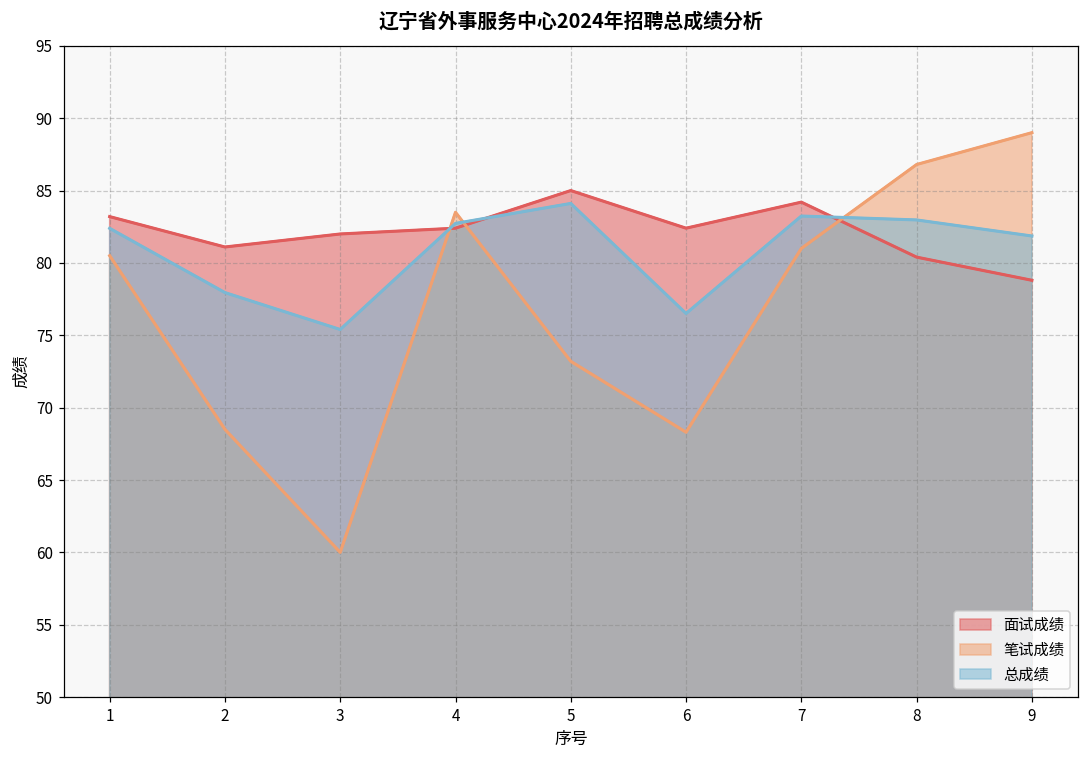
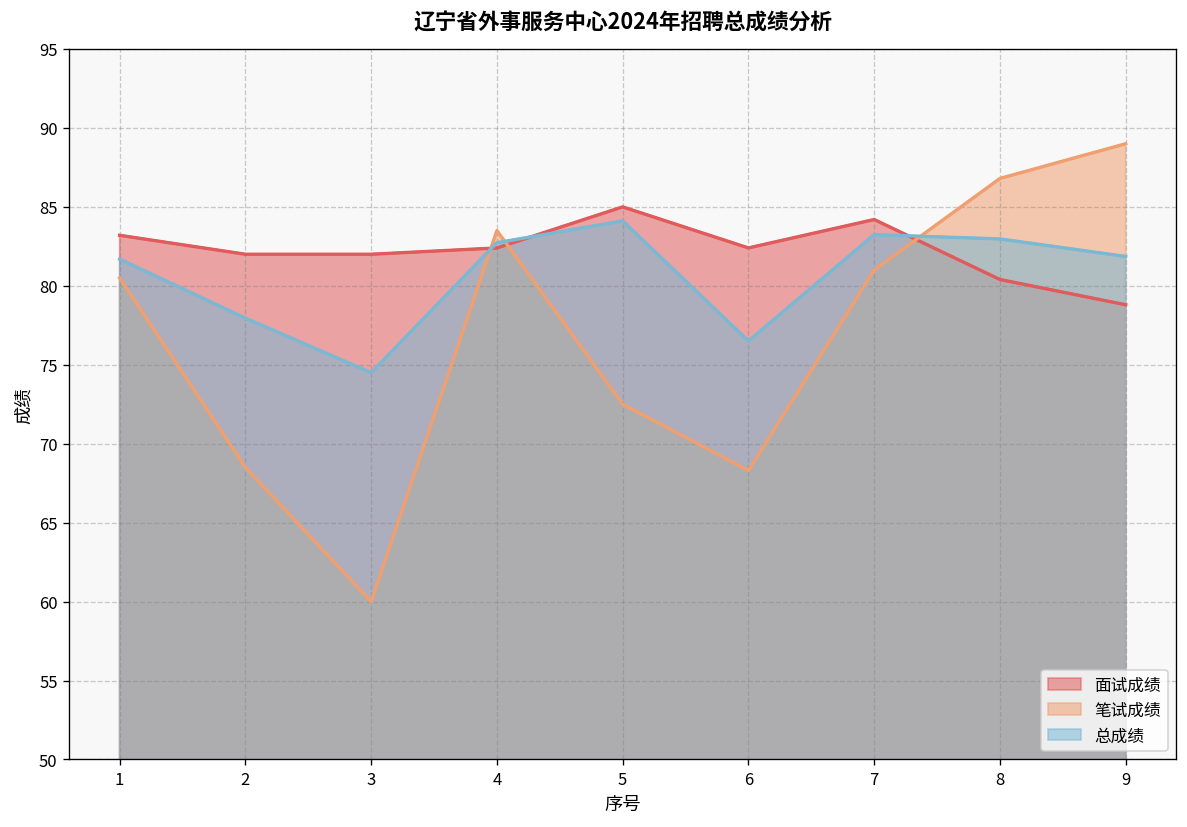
总成绩, 1: 82.4 -> 81.7
面试成绩, 2: 81.1 -> 82.0
总成绩, 3: 75.4 -> 74.5
笔试成绩, 5: 73.2 -> 72.5
